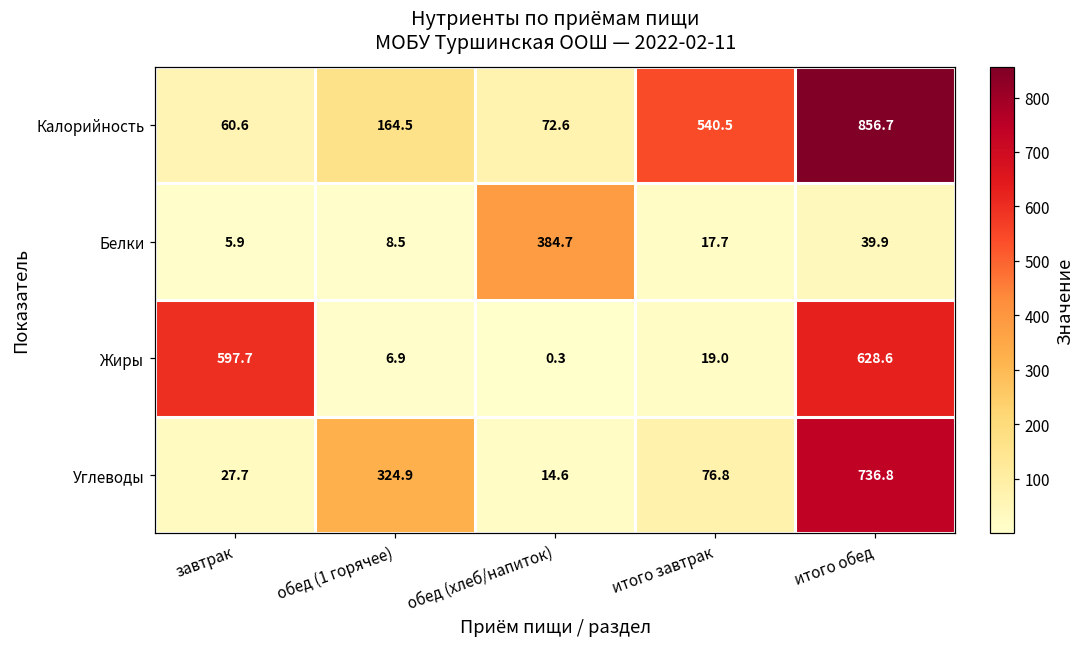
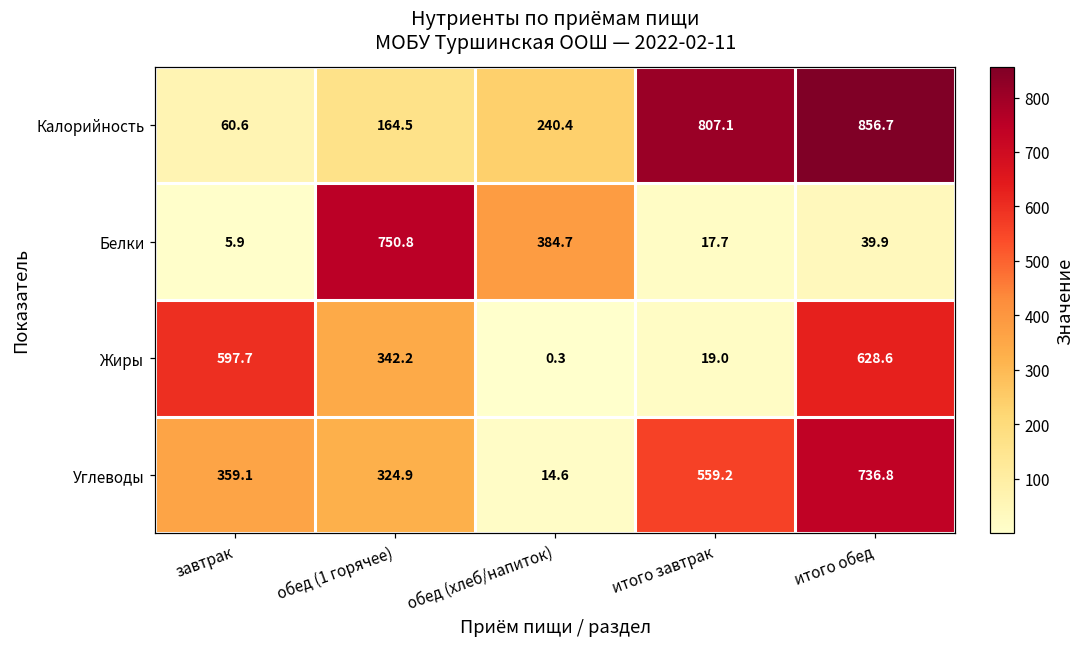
Калорийность, обед (хлеб/напиток): 72.6 -> 240.4
Калорийность, итого завтрак: 540.5 -> 807.1
Белки, обед (1 горячее): 8.5 -> 750.8
Жиры, обед (1 горячее): 6.9 -> 342.2
Углеводы, завтрак: 27.7 -> 359.1
Углеводы, итого завтрак: 76.8 -> 559.2
